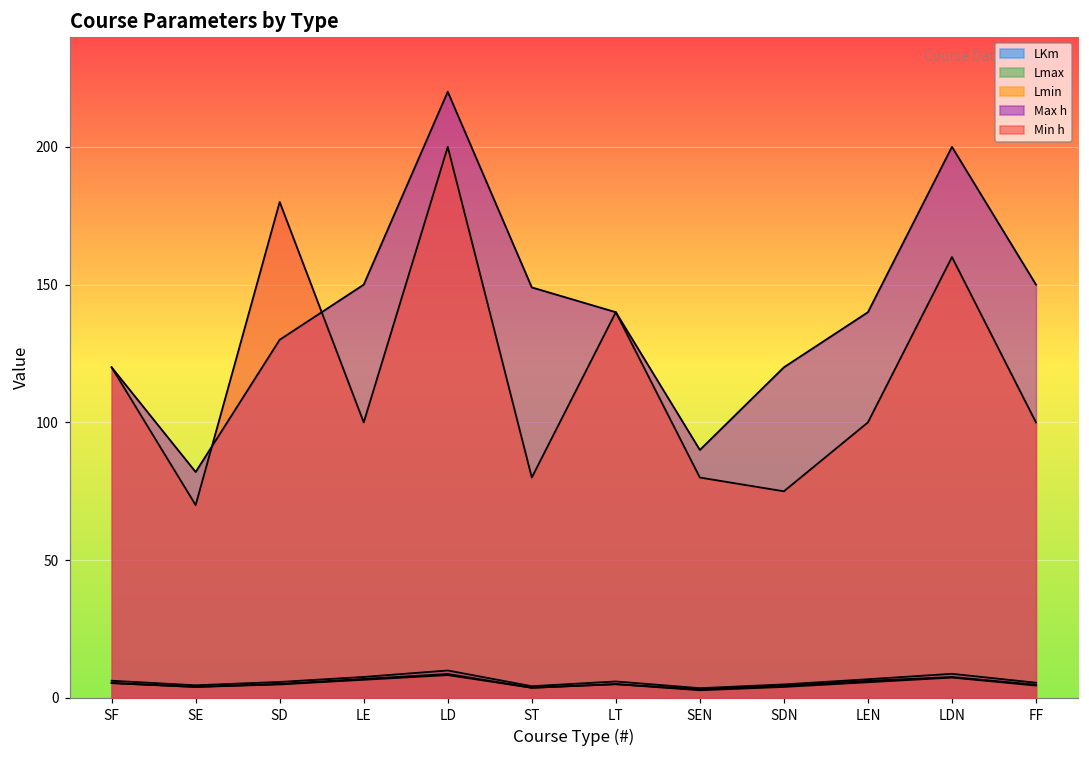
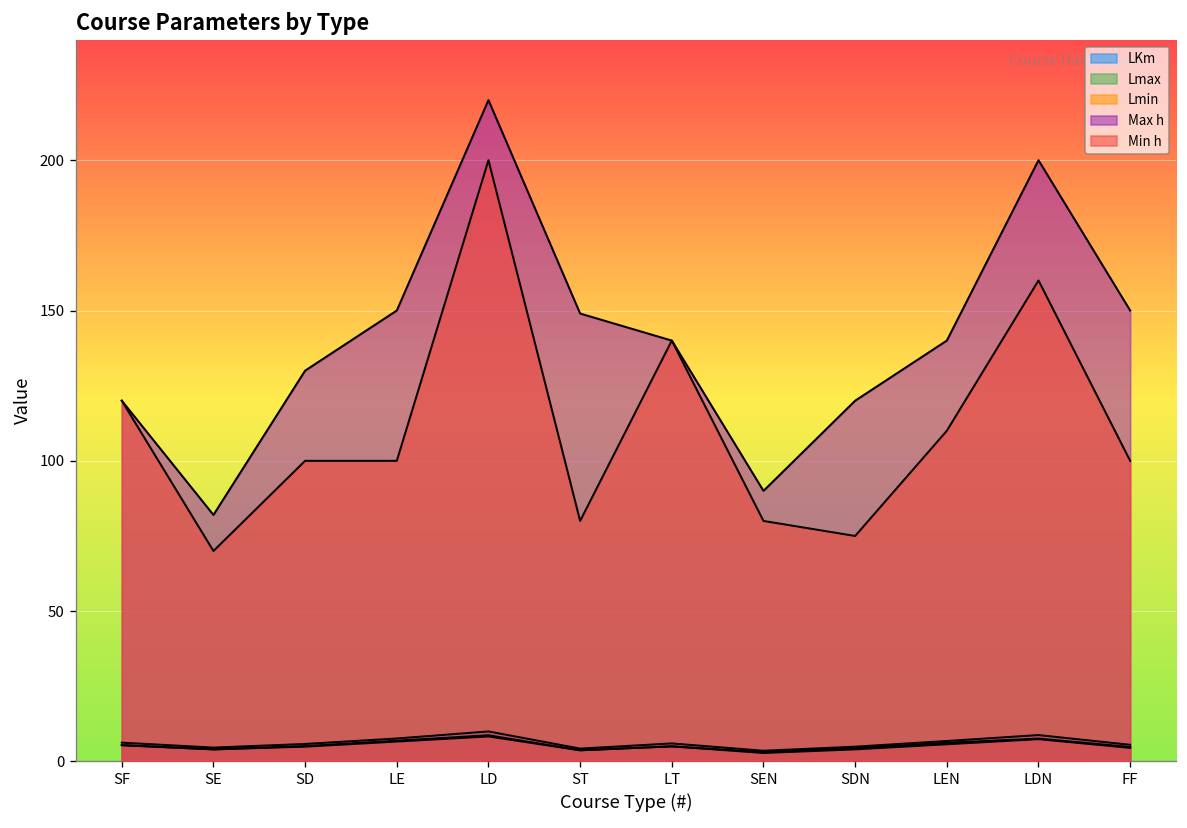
Min h, SD: 180 -> 100
Min h, LEN: 100 -> 110
